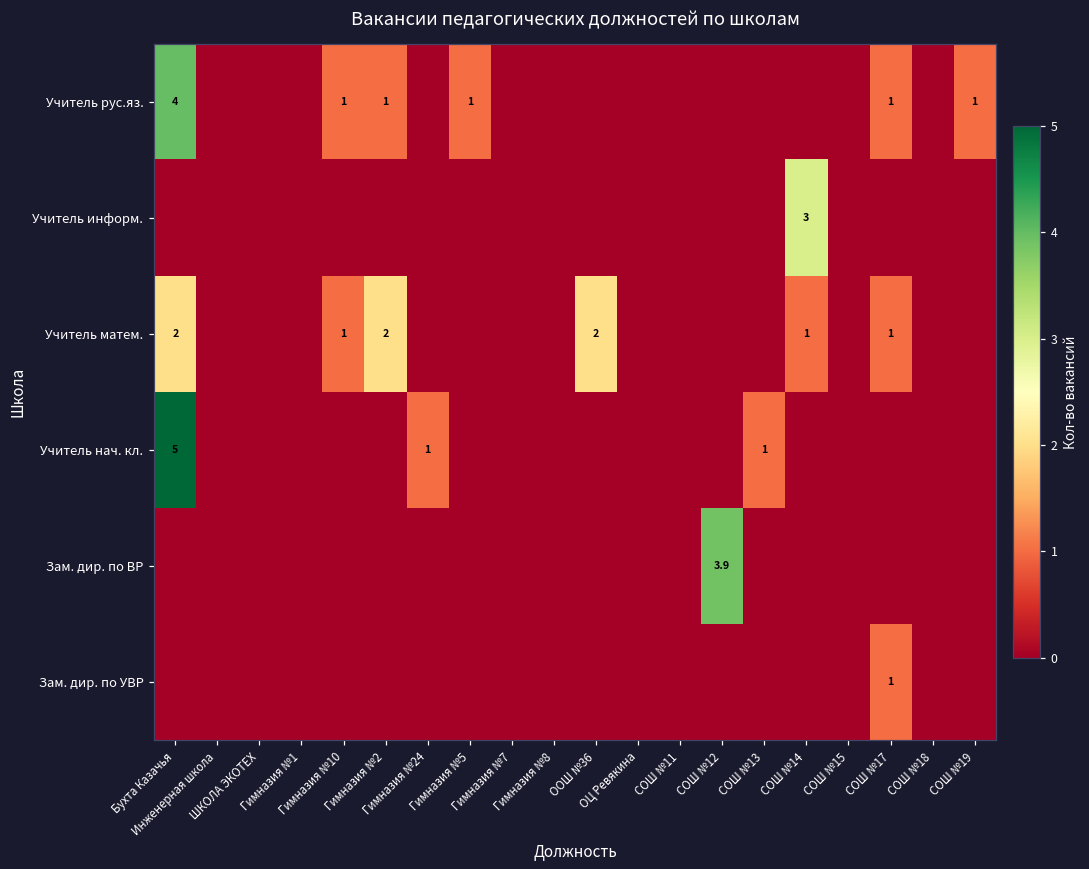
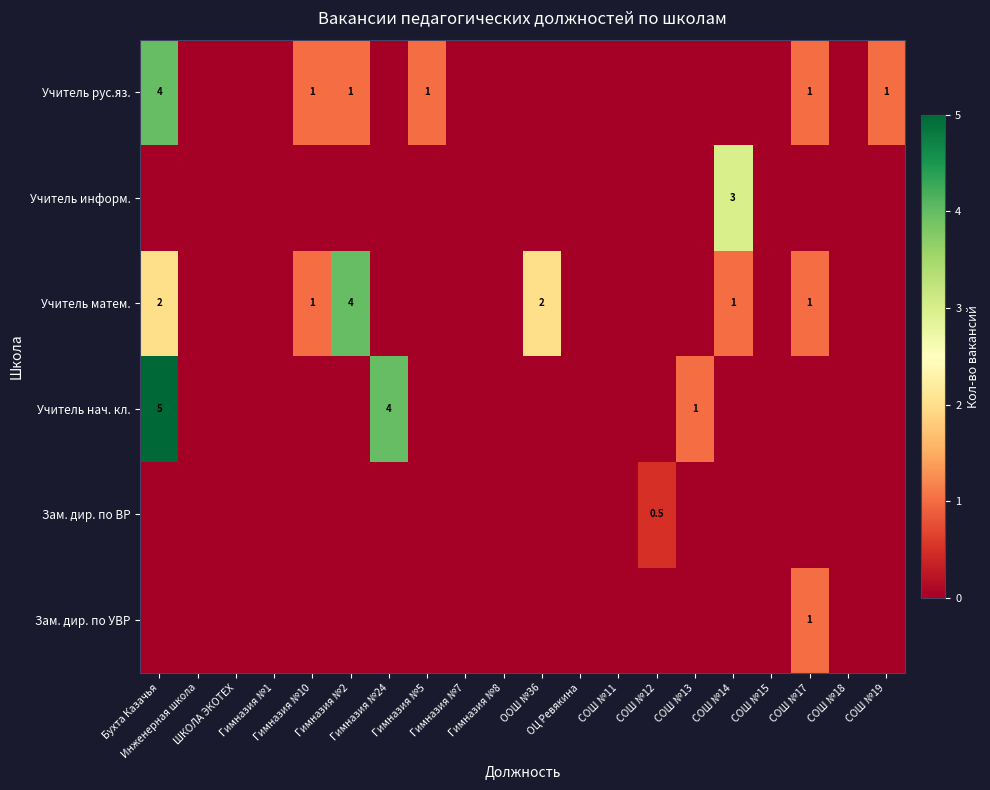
Учитель матем., Гимназия №2: 2 -> 4
Учитель нач. кл., Гимназия №24: 1 -> 4
Зам. дир. по ВР, СОШ №12: 3.9 -> 0.5
